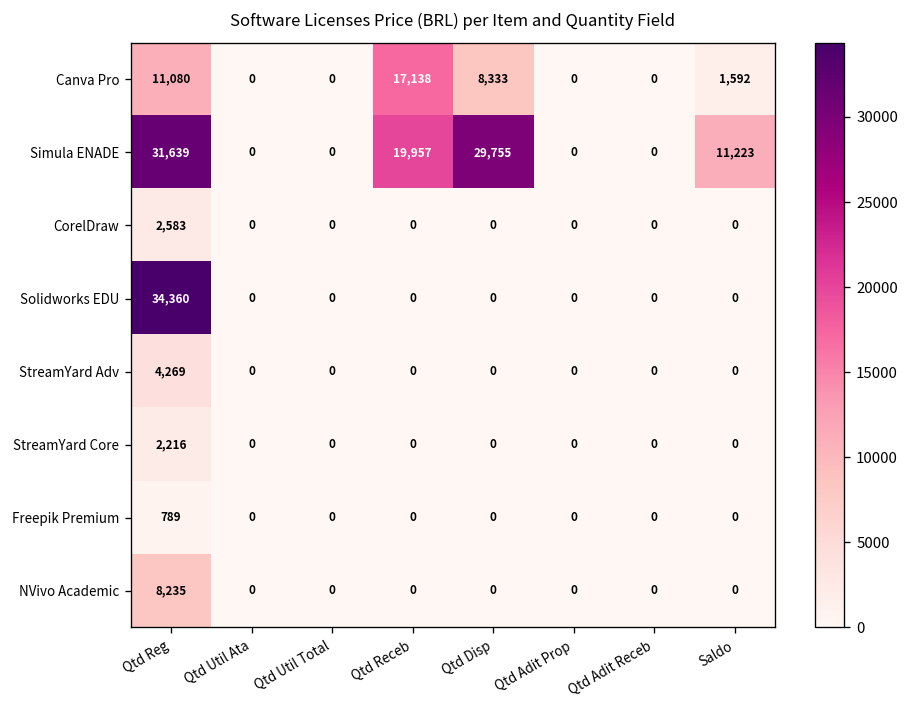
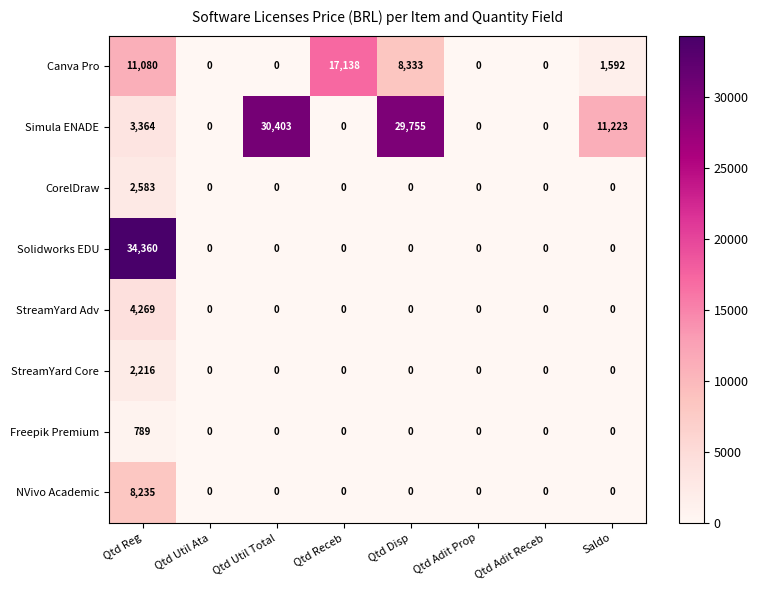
Simula ENADE, Qtd Reg: 31,639 -> 3,364
Simula ENADE, Qtd Util Total: 0 -> 30,403
Simula ENADE, Qtd Receb: 19,957 -> 0
